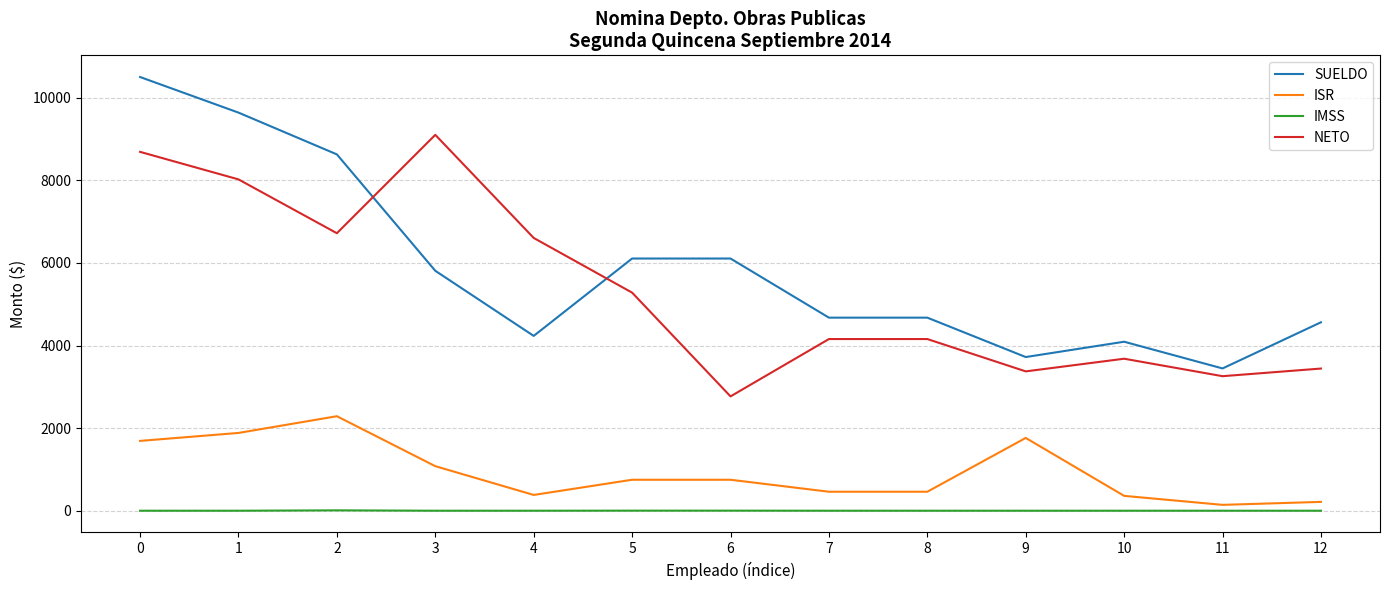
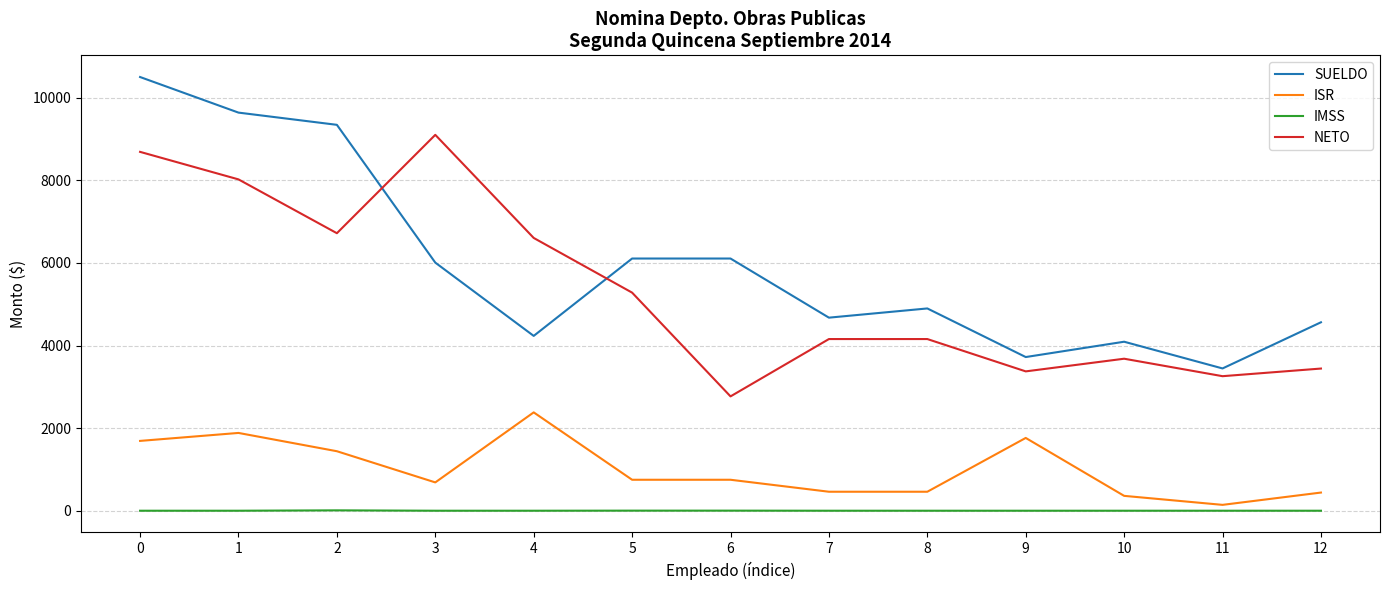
SUELDO, 2: 8600 -> 9300
ISR, 2: 2300 -> 1400
SUELDO, 3: 5800 -> 6000
ISR, 3: 1100 -> 700
ISR, 4: 400 -> 2400
SUELDO, 8: 4700 -> 4900
ISR, 12: 200 -> 400
